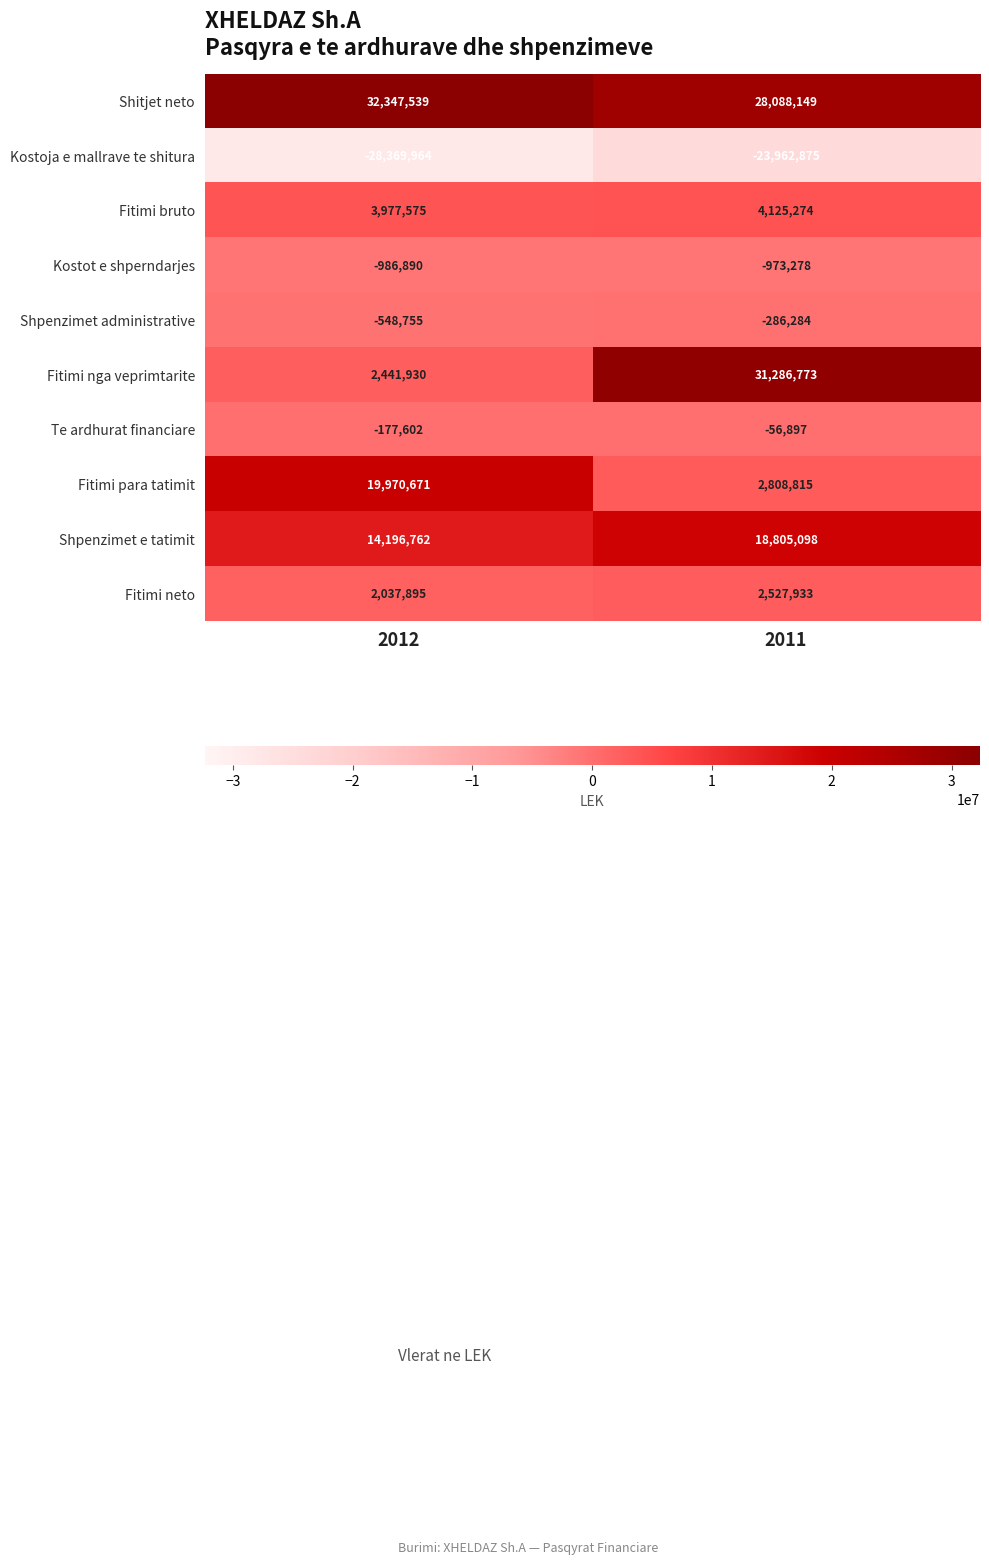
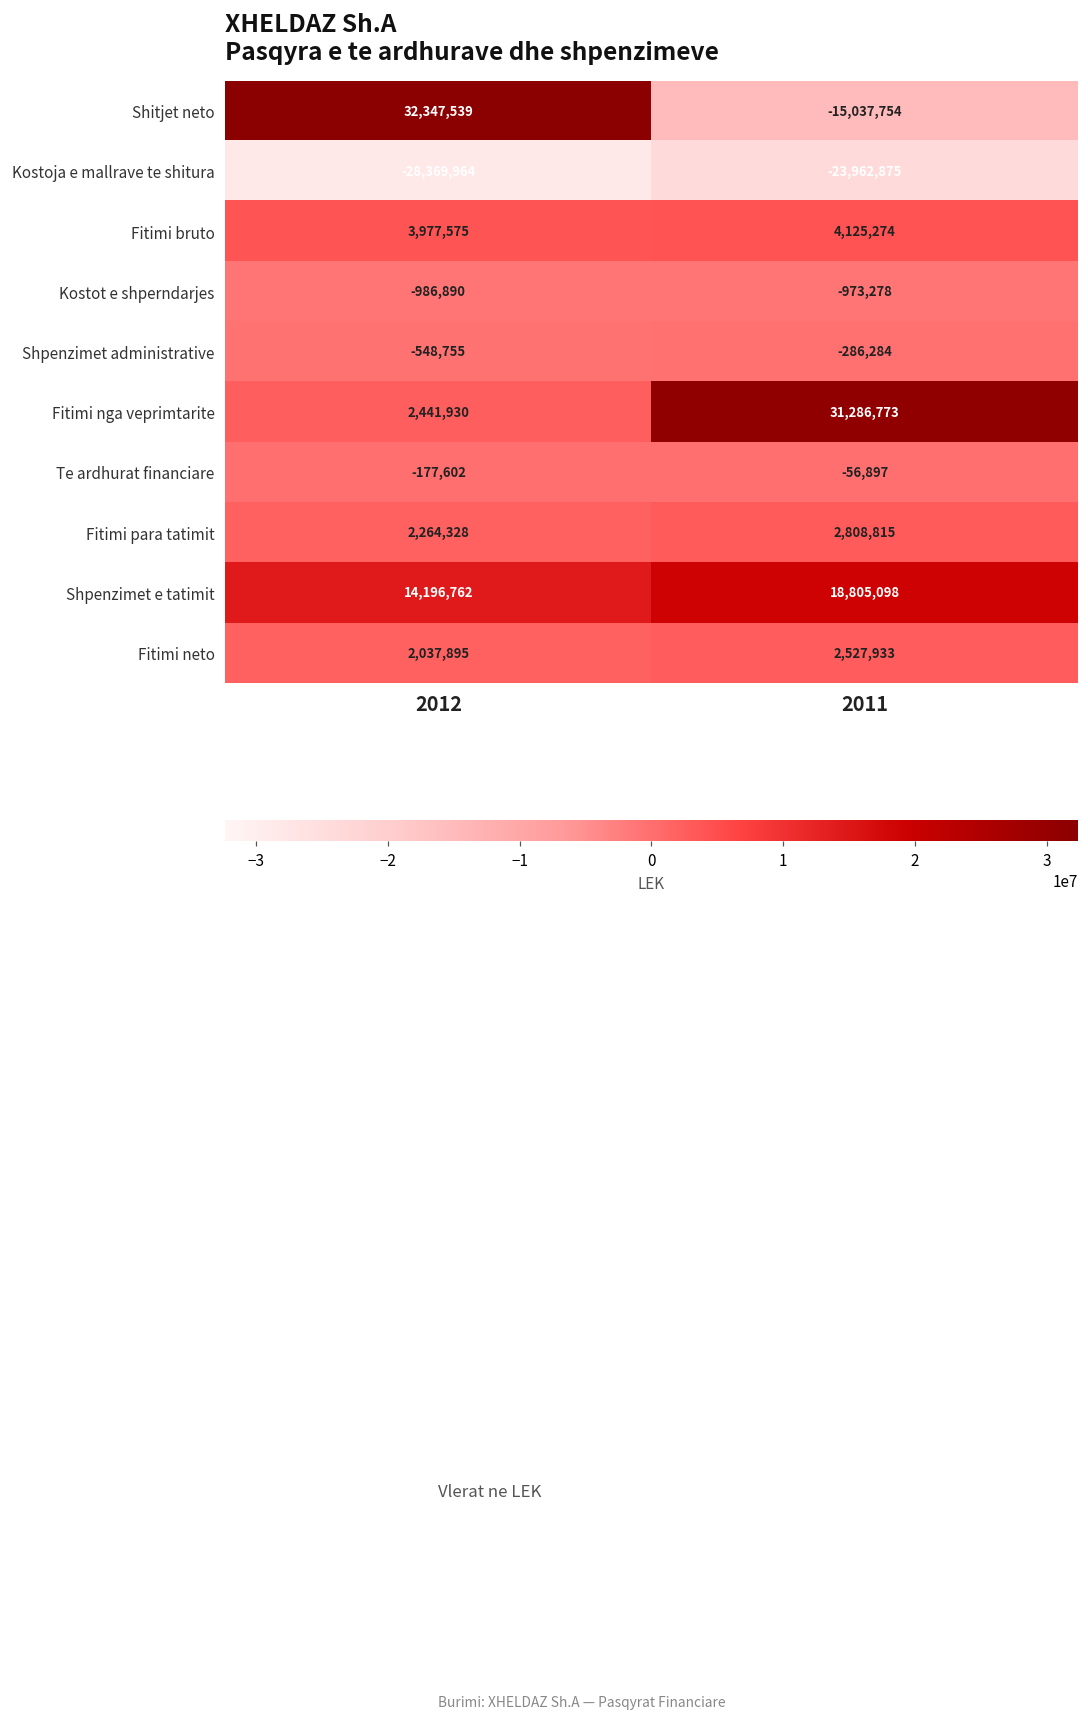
Shitjet neto, 2011: 28,088,149 -> -15,037,754
Fitimi para tatimit, 2012: 19,970,671 -> 2,264,328
